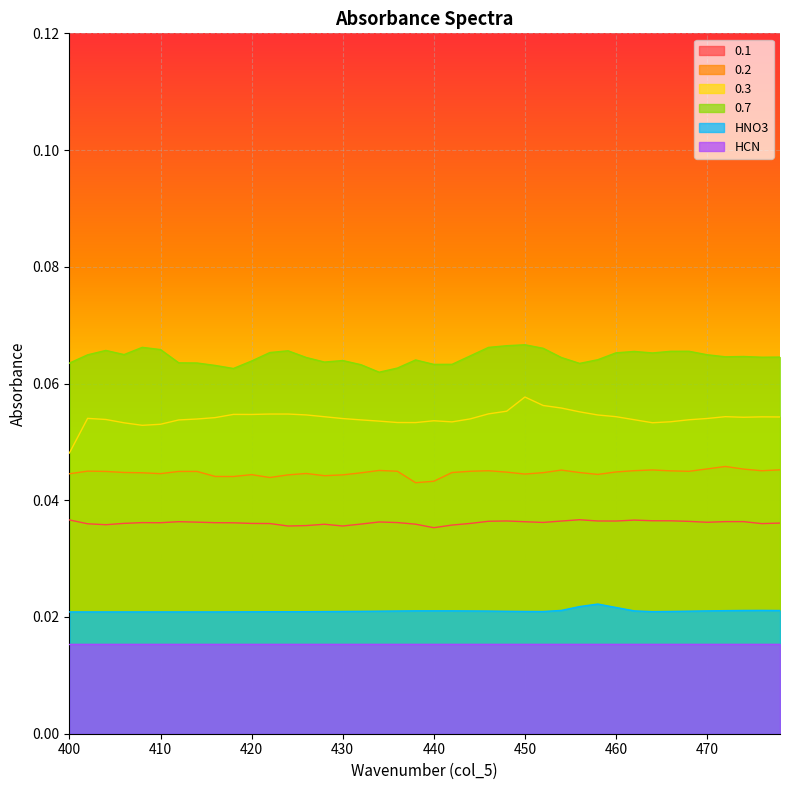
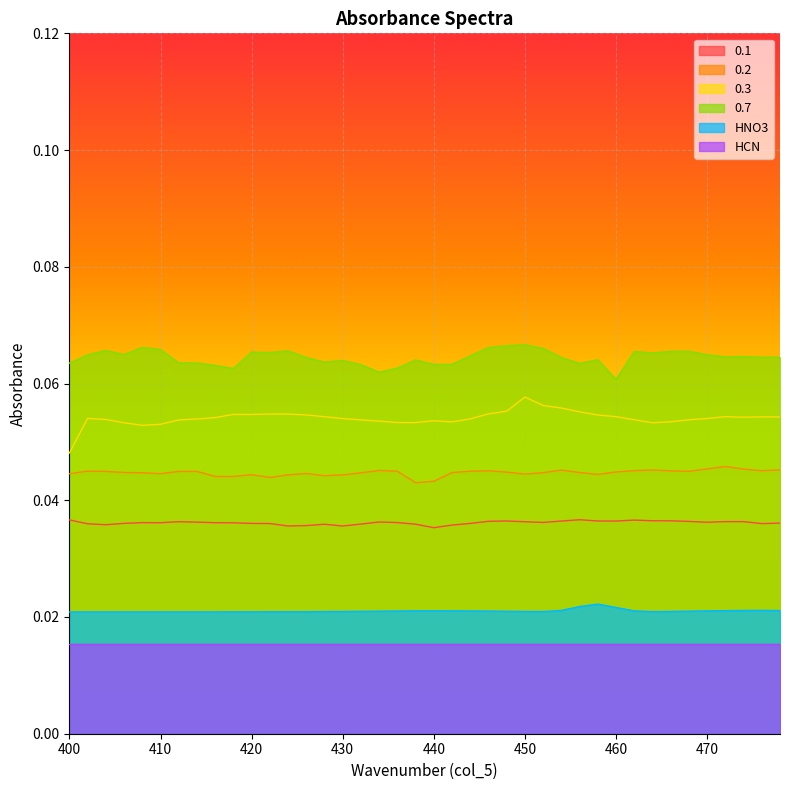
0.7, 420: 0.064 -> 0.065
0.7, 460: 0.065 -> 0.061
